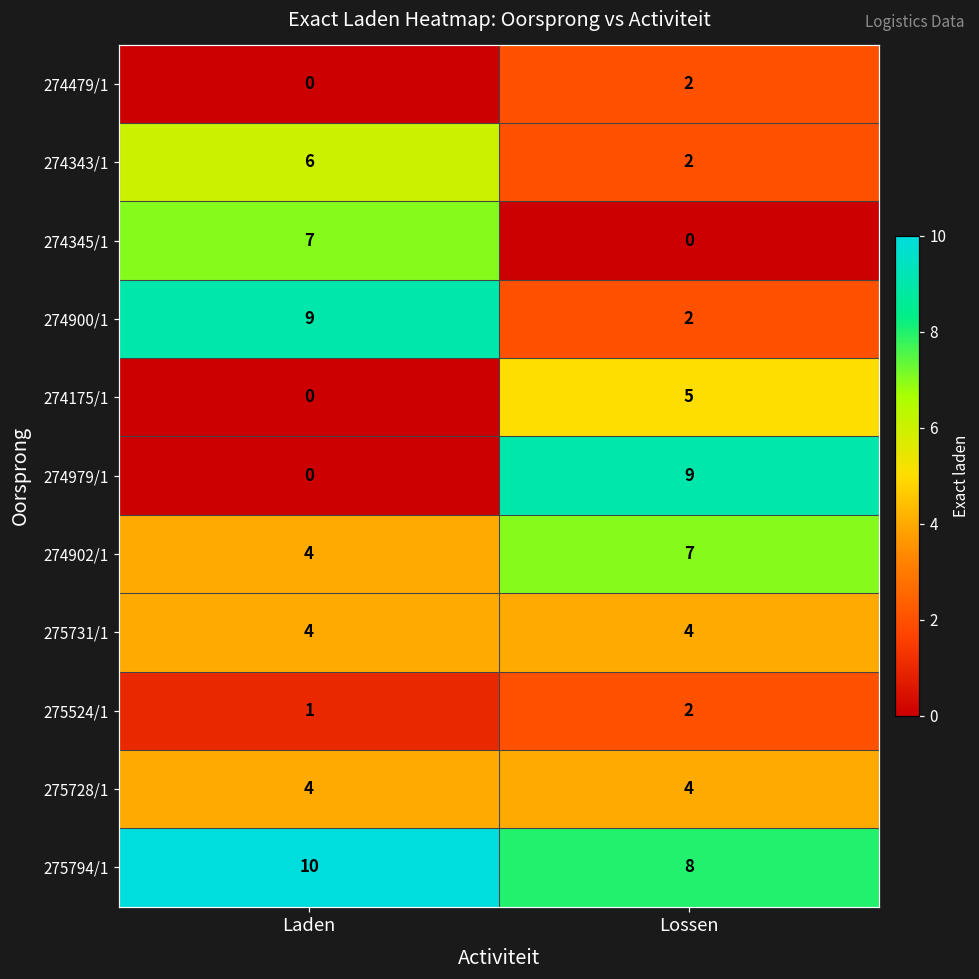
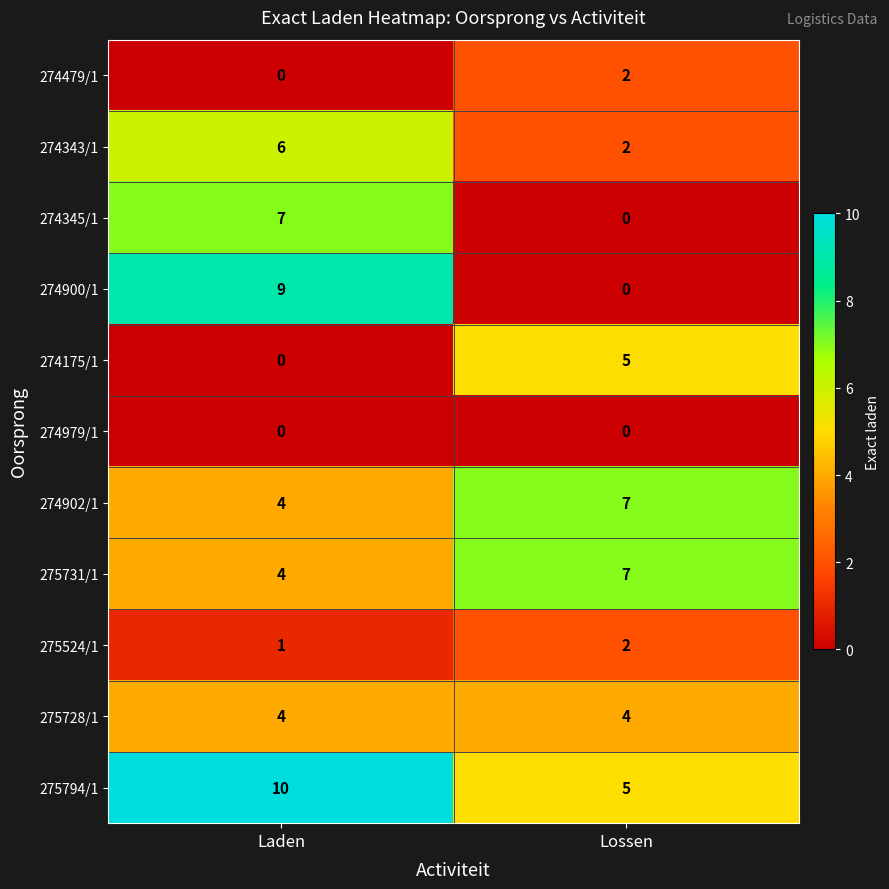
274900/1, Lossen: 2 -> 0
274979/1, Lossen: 9 -> 0
275731/1, Lossen: 4 -> 7
275794/1, Lossen: 8 -> 5
